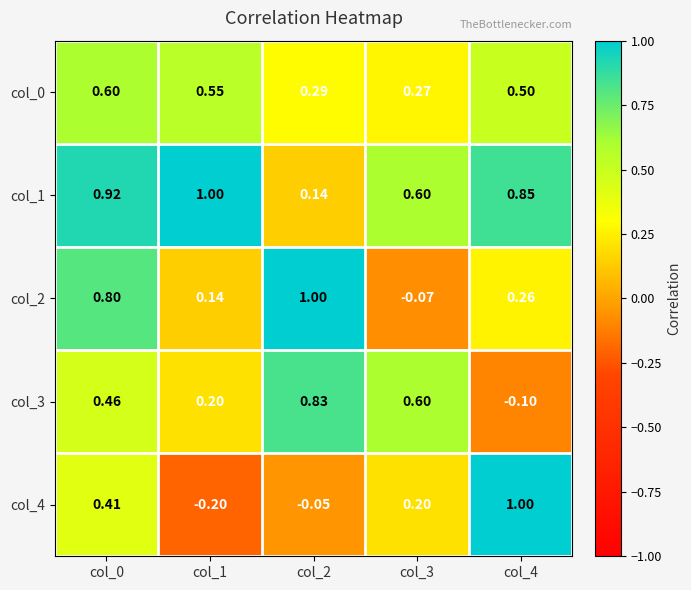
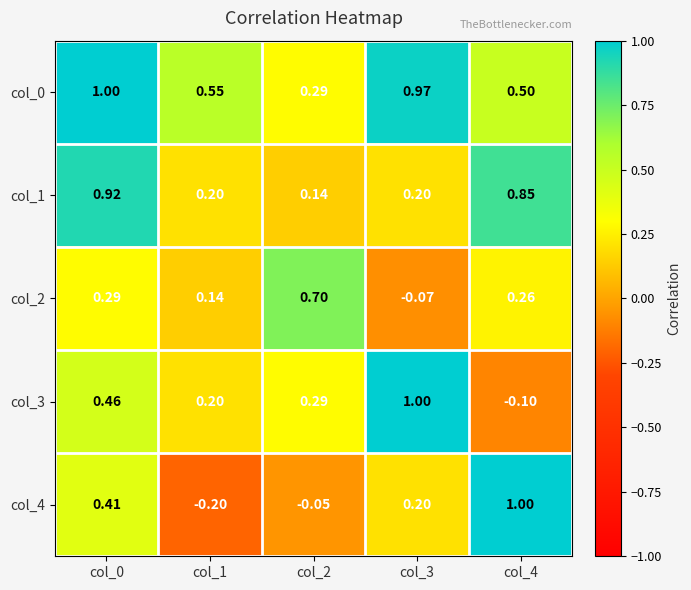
col_0, col_0: 0.60 -> 1.00
col_0, col_3: 0.27 -> 0.97
col_1, col_1: 1.00 -> 0.20
col_1, col_3: 0.60 -> 0.20
col_2, col_0: 0.80 -> 0.29
col_2, col_2: 1.00 -> 0.70
col_3, col_2: 0.83 -> 0.29
col_3, col_3: 0.60 -> 1.00
